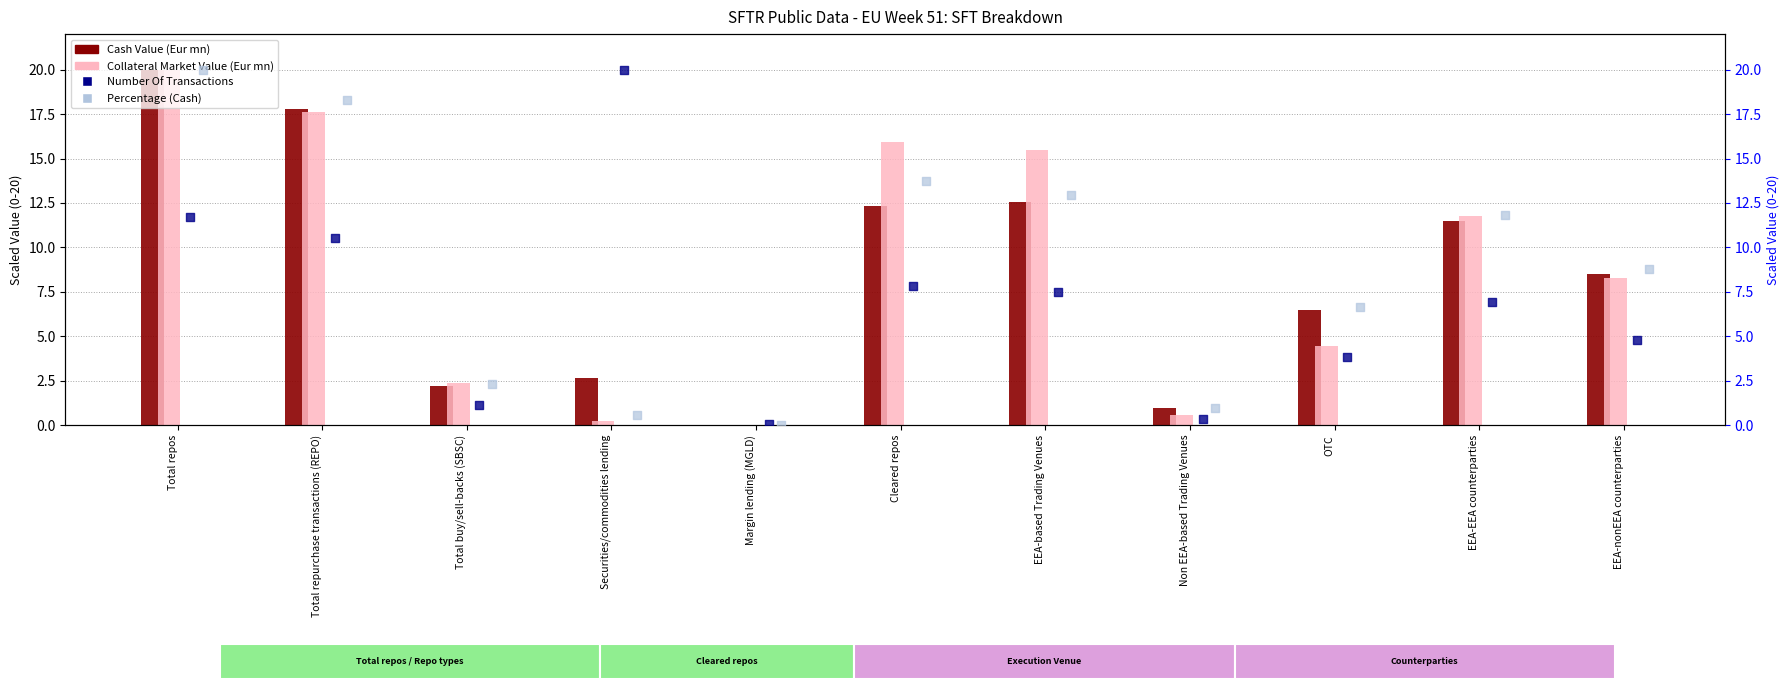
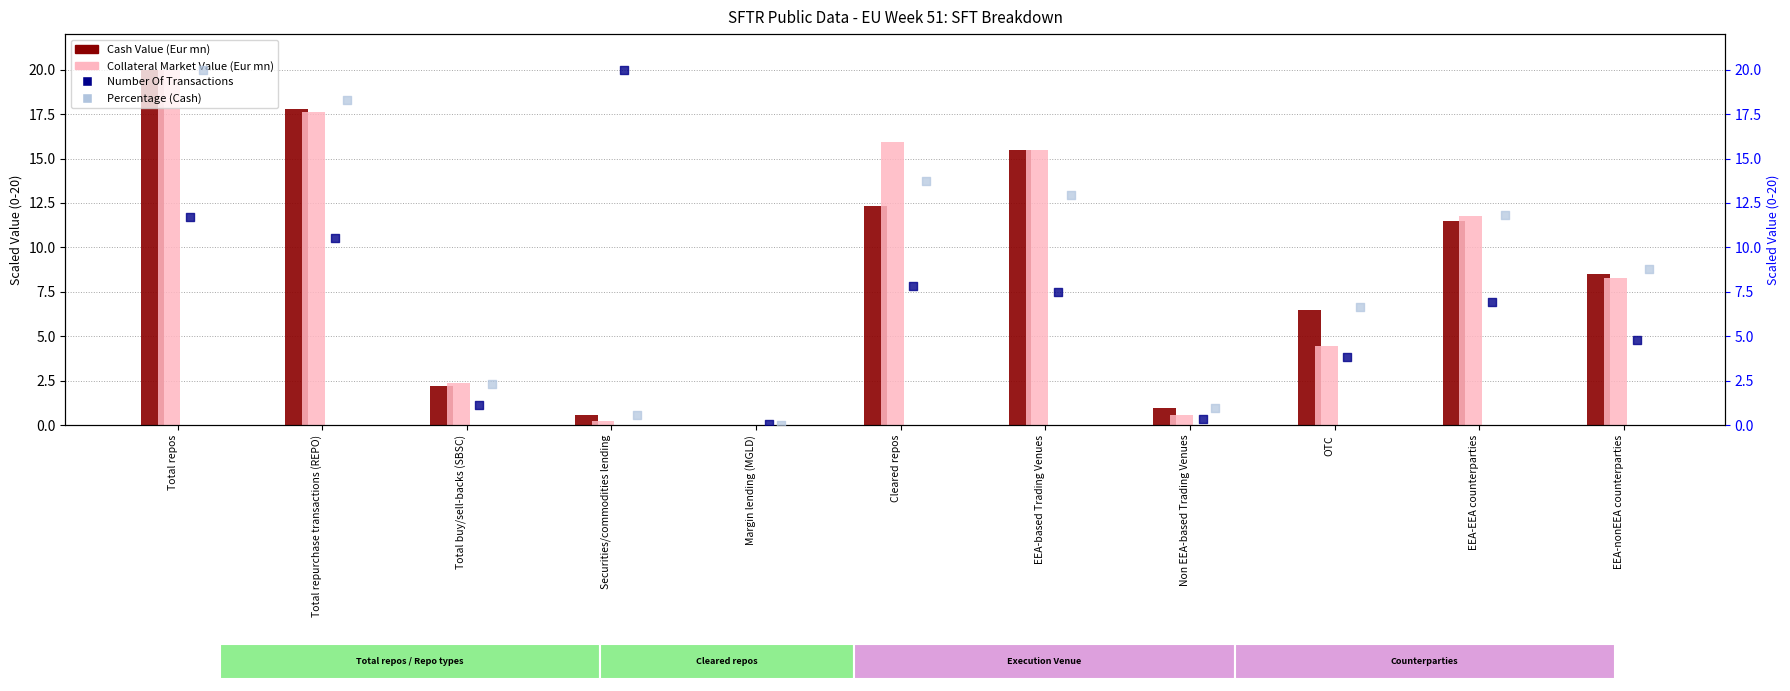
SFTR Public Data - EU Week 51: SFT Breakdown, Cash Value (Eur mn), Securities/commodities lending: 2.6 -> 0.6
SFTR Public Data - EU Week 51: SFT Breakdown, Cash Value (Eur mn), EEA-based Trading Venues: 12.6 -> 15.5
